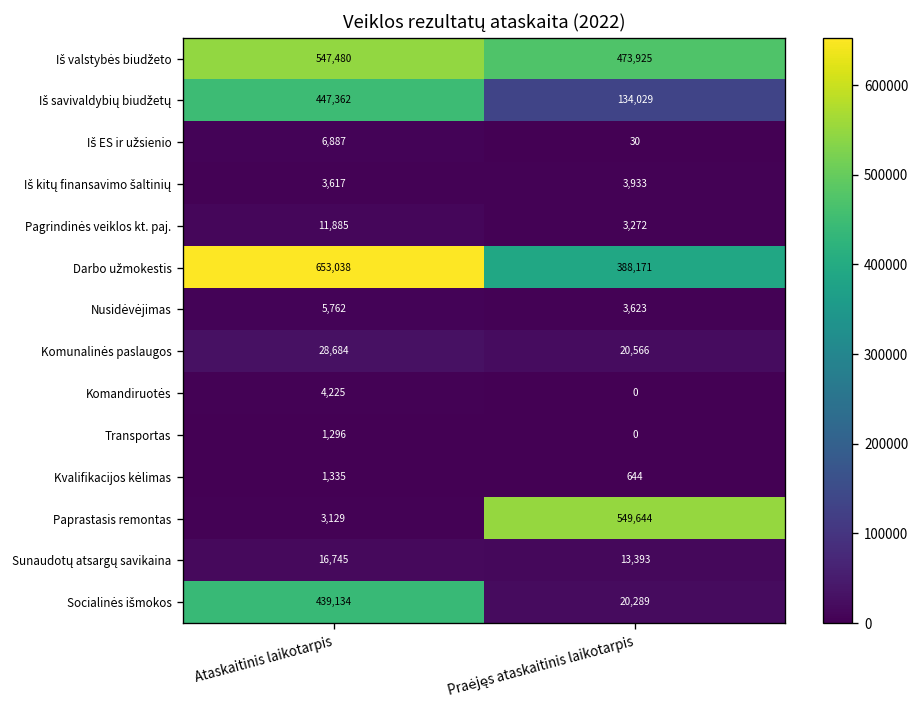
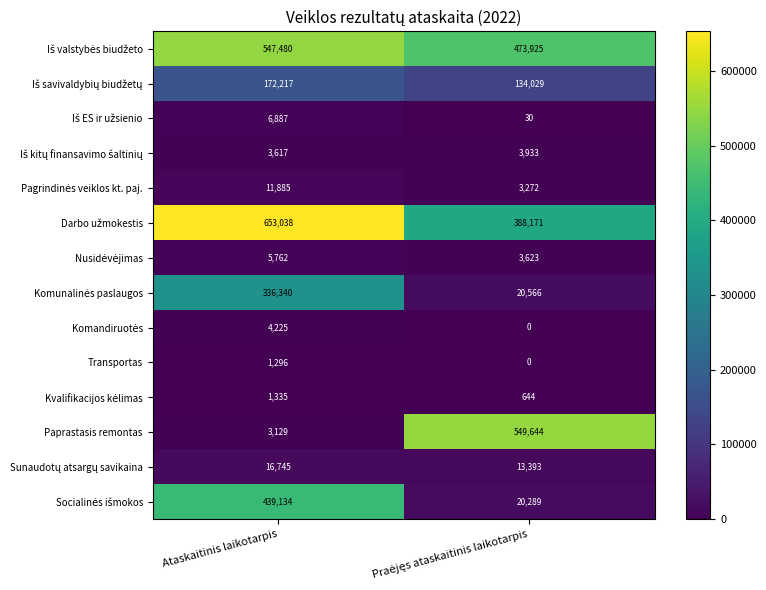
Iš savivaldybių biudžetų, Ataskaitinis laikotarpis: 447,362 -> 172,217
Komunalinės paslaugos, Ataskaitinis laikotarpis: 28,684 -> 336,340
